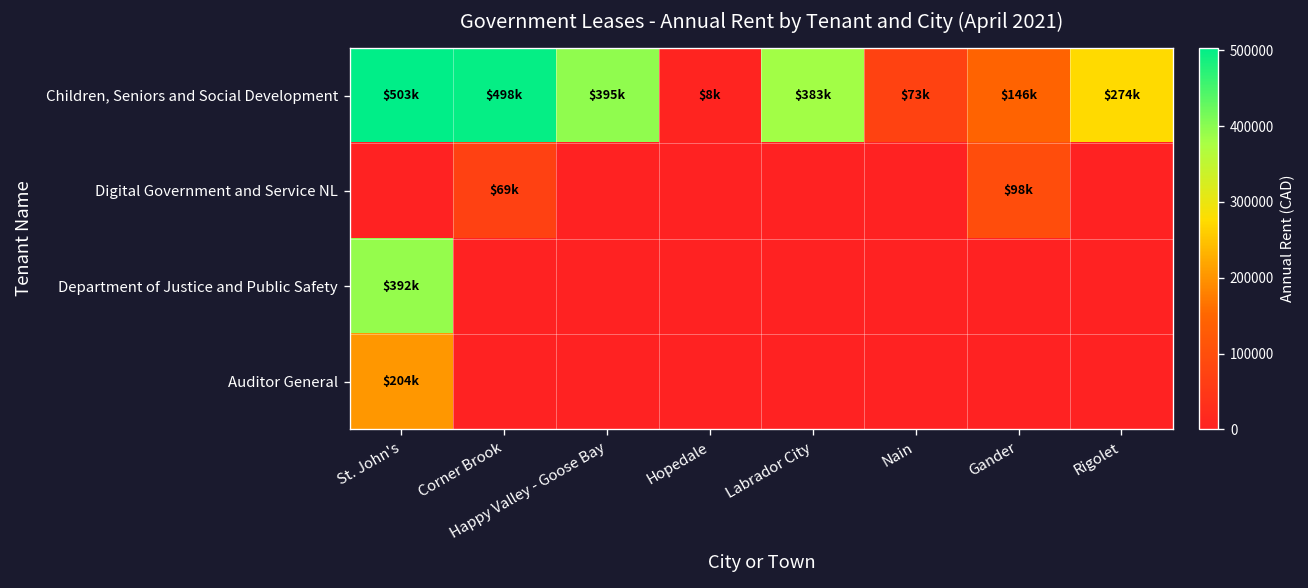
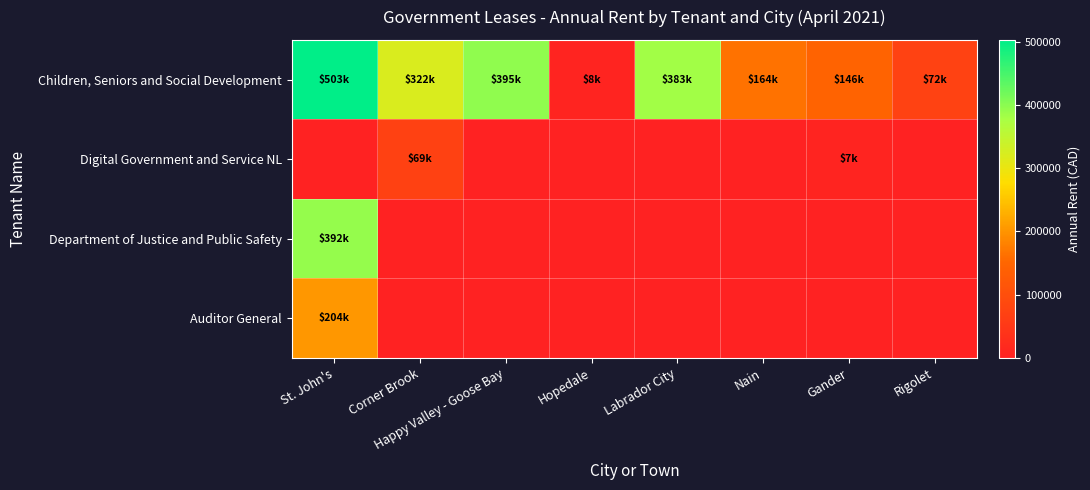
Children, Seniors and Social Development, Corner Brook: $498k -> $322k
Children, Seniors and Social Development, Nain: $73k -> $164k
Children, Seniors and Social Development, Rigolet: $274k -> $72k
Digital Government and Service NL, Gander: $98k -> $7k
